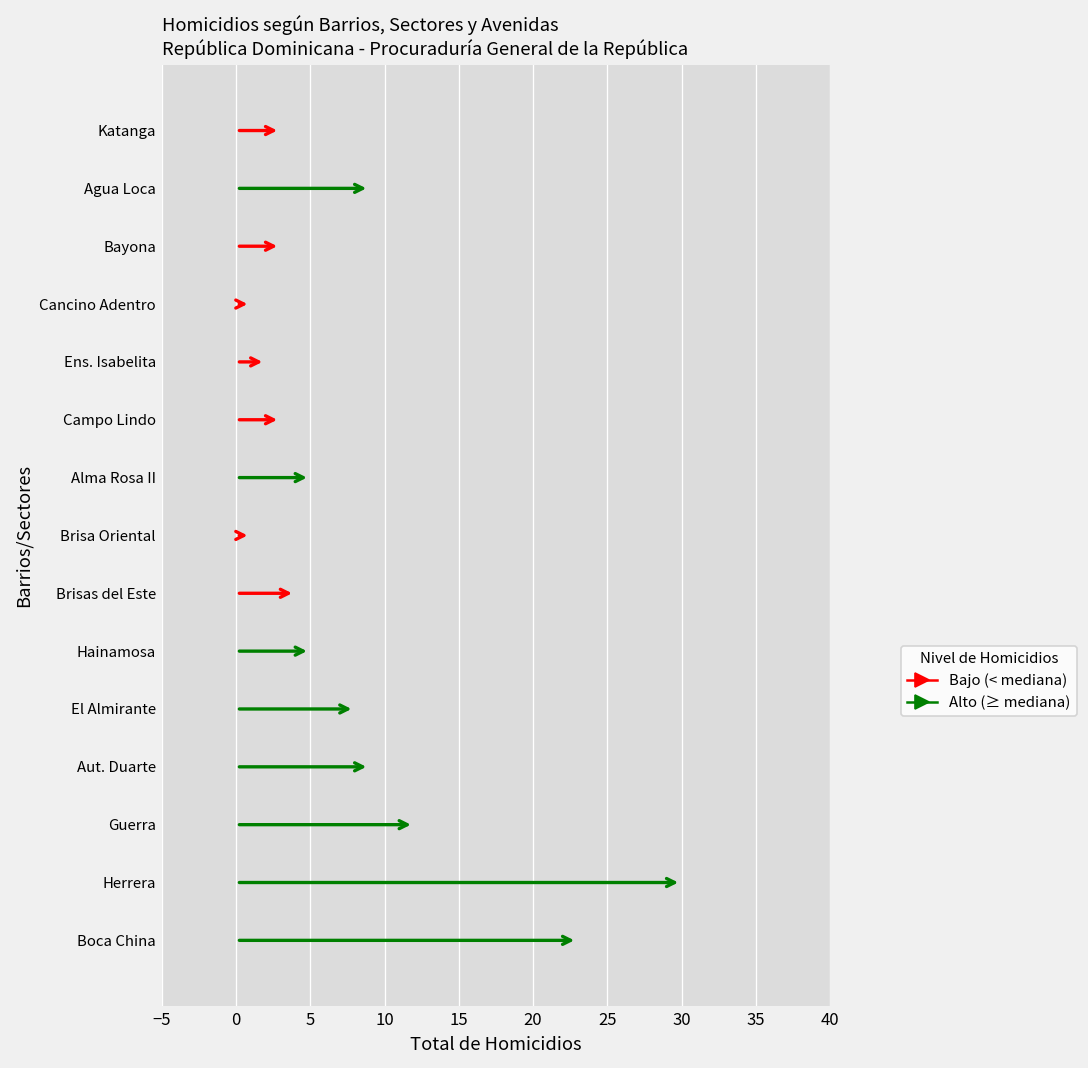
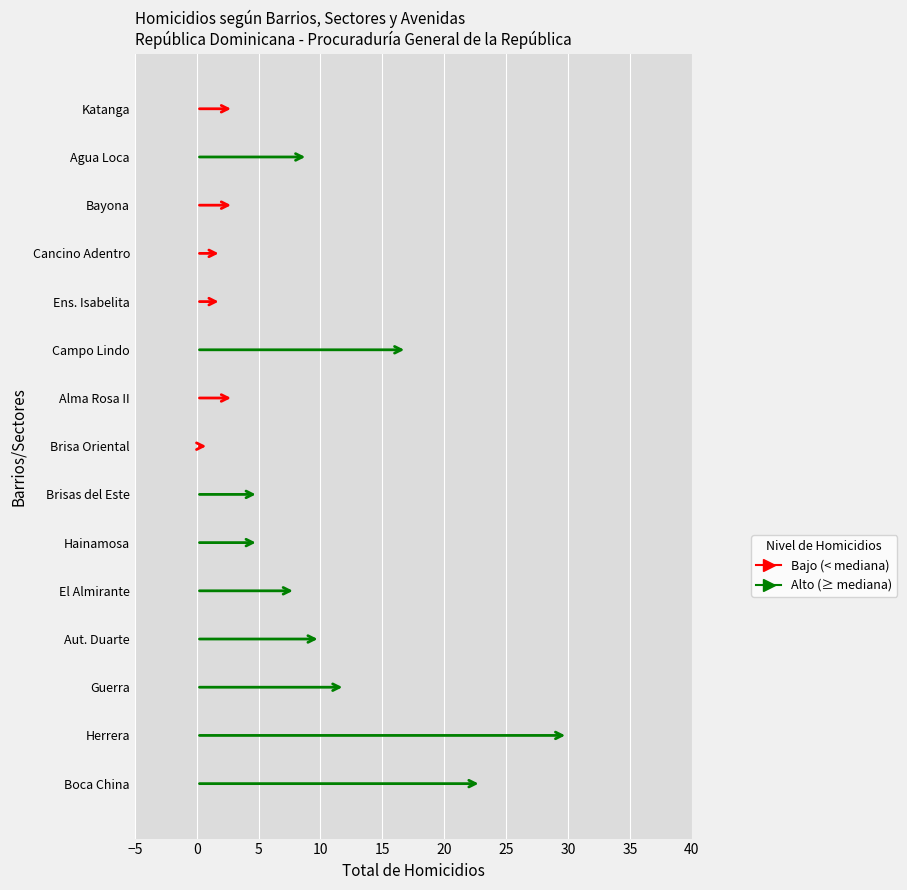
Cancino Adentro: 1 -> 2
Campo Lindo: 3 -> 17
Alma Rosa II: 5 -> 3
Brisas del Este: 4 -> 5
Aut. Duarte: 9 -> 10
